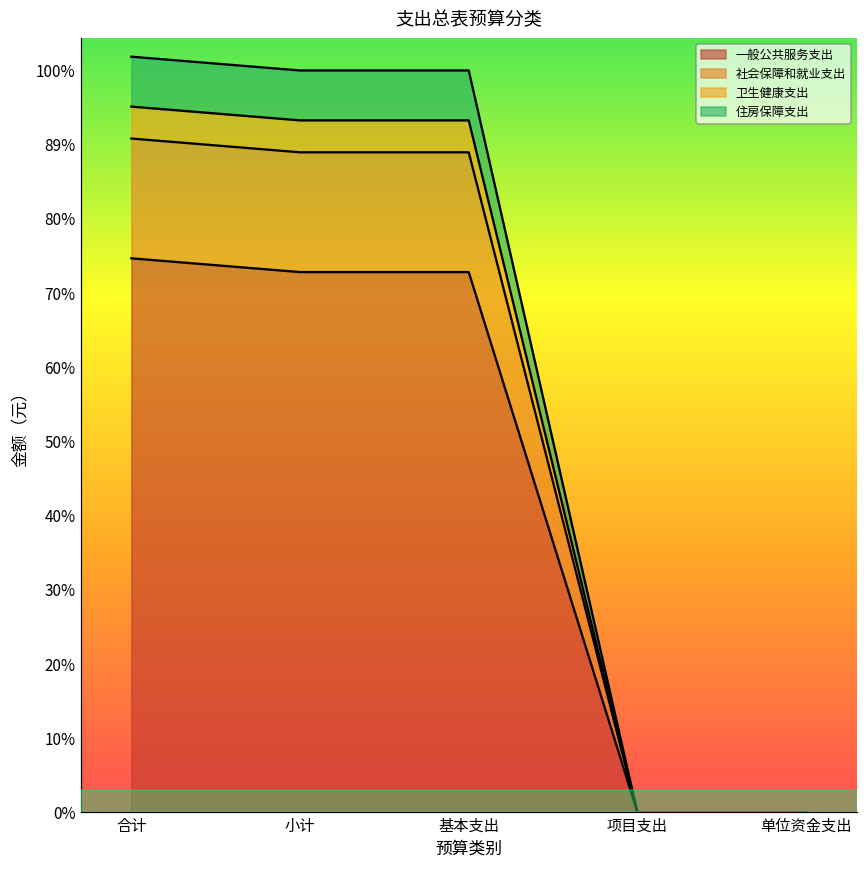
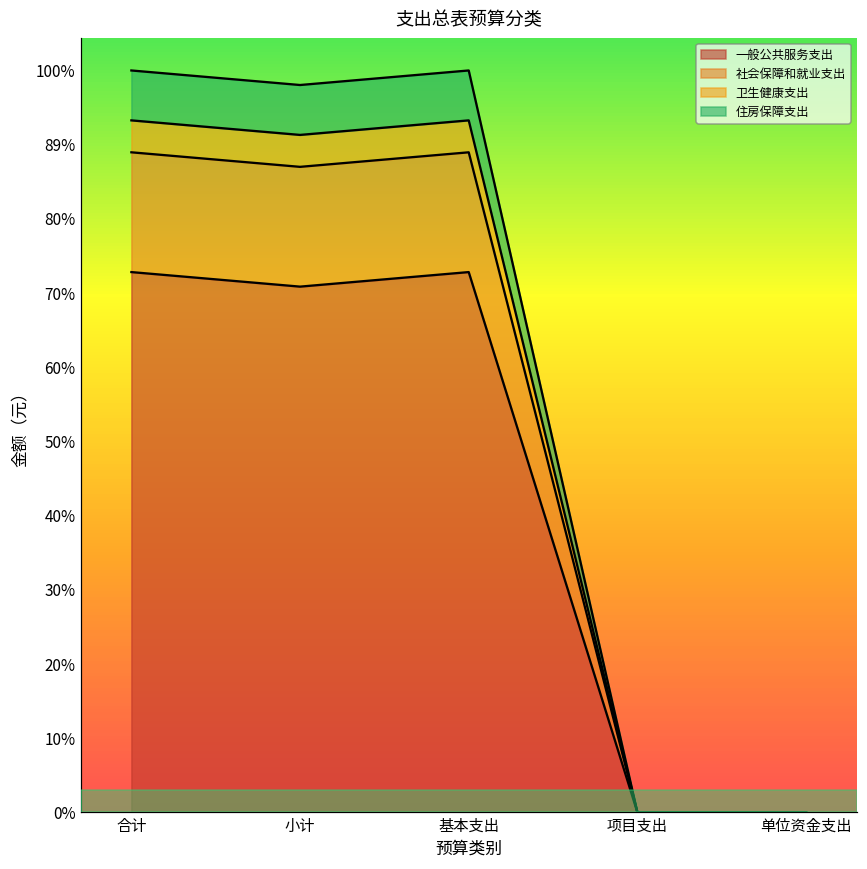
一般公共服务支出, 合计: 75% -> 73%
一般公共服务支出, 小计: 73% -> 71%
